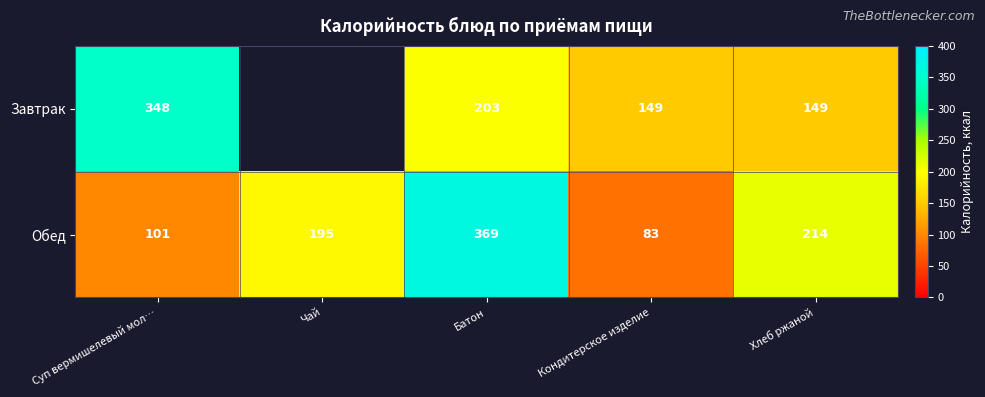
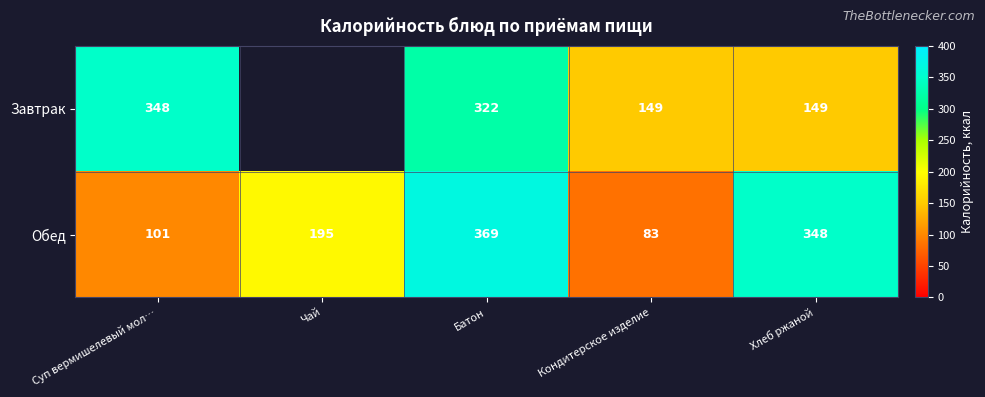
Завтрак, Батон: 203 -> 322
Обед, Хлеб ржаной: 214 -> 348
